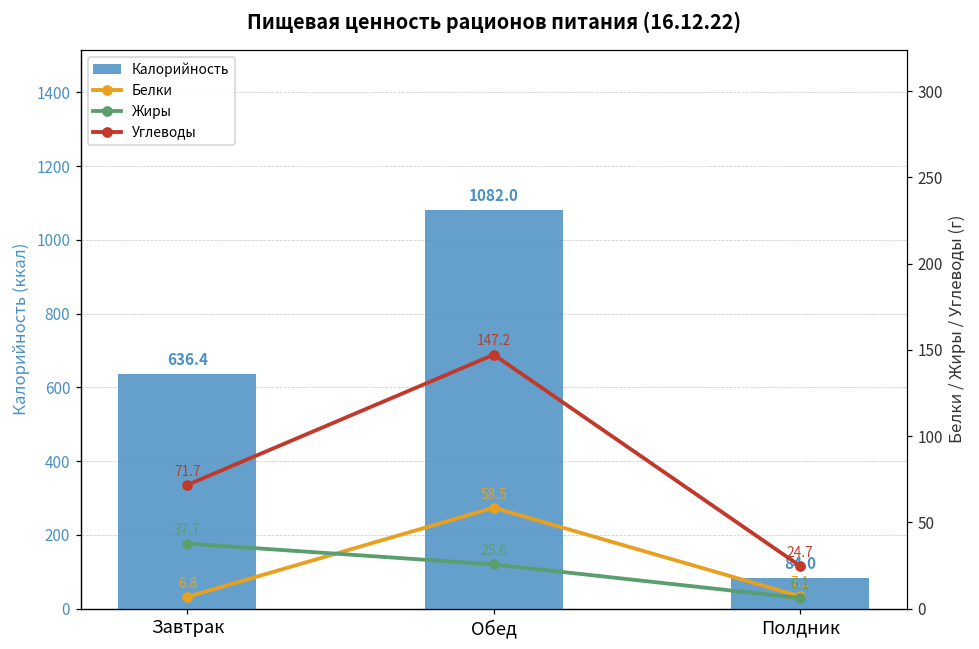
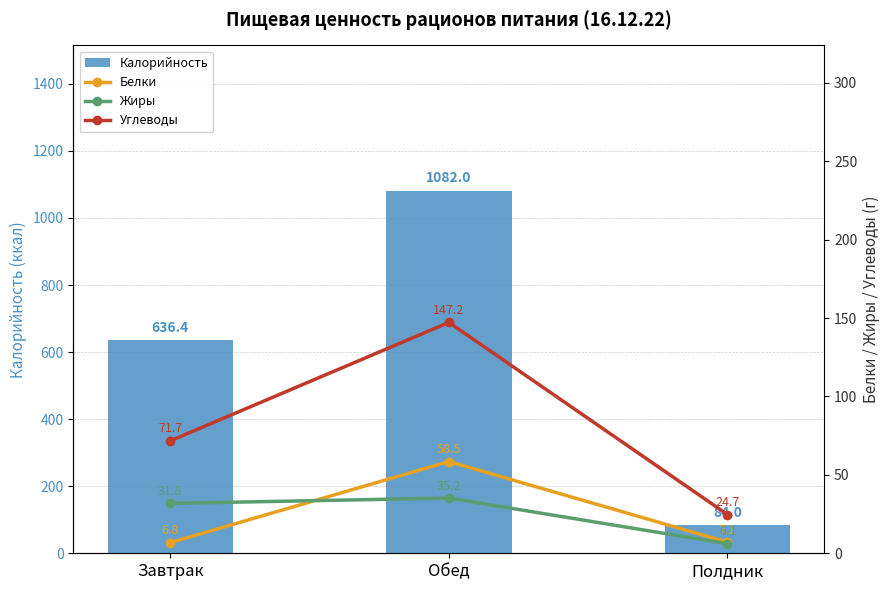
Жиры, Завтрак: 37.7 -> 31.8
Жиры, Обед: 25.6 -> 35.2
